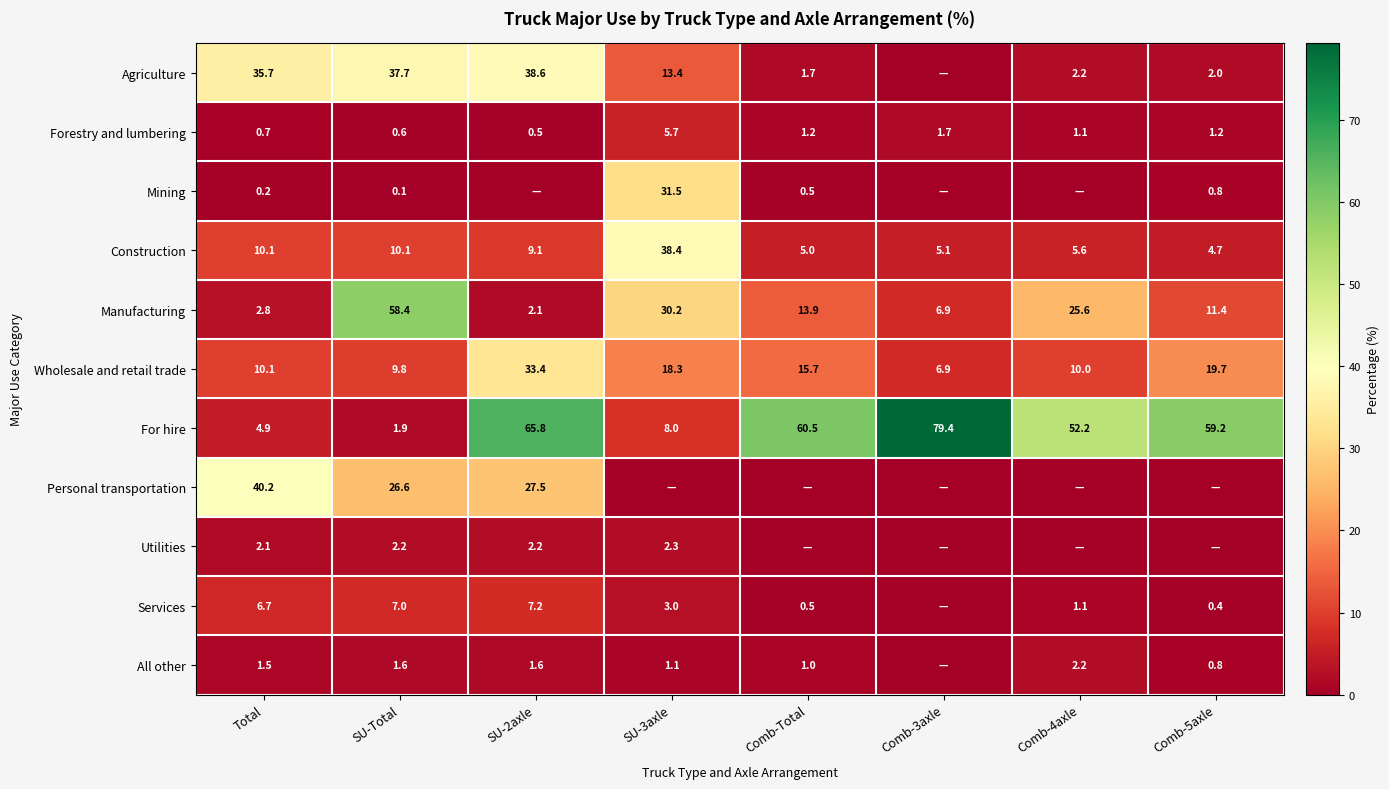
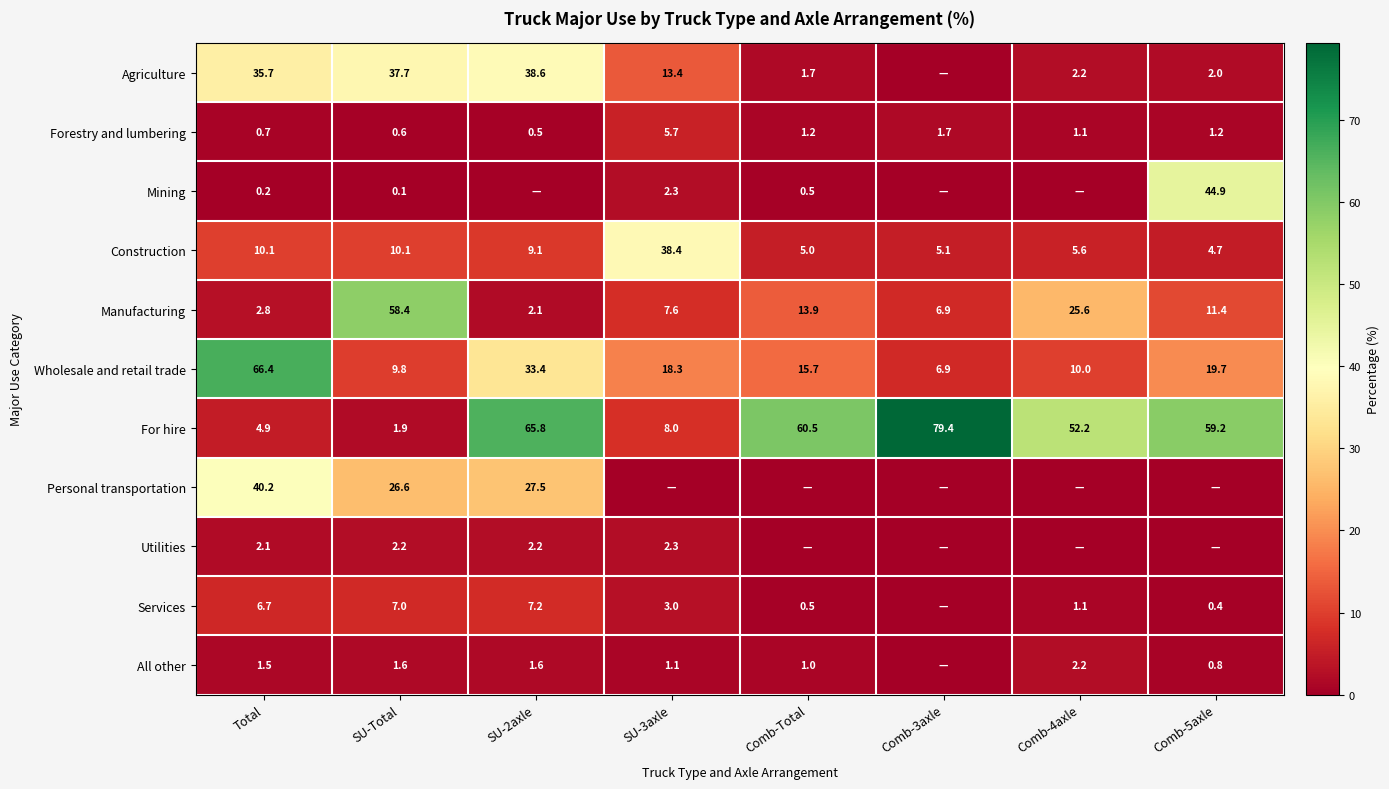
Mining, SU-3axle: 31.5 -> 2.3
Mining, Comb-5axle: 0.8 -> 44.9
Manufacturing, SU-3axle: 30.2 -> 7.6
Wholesale and retail trade, Total: 10.1 -> 66.4
